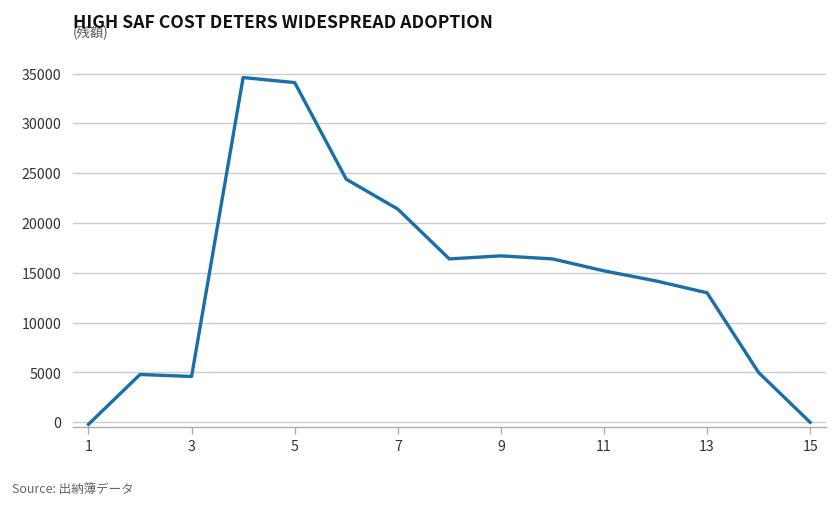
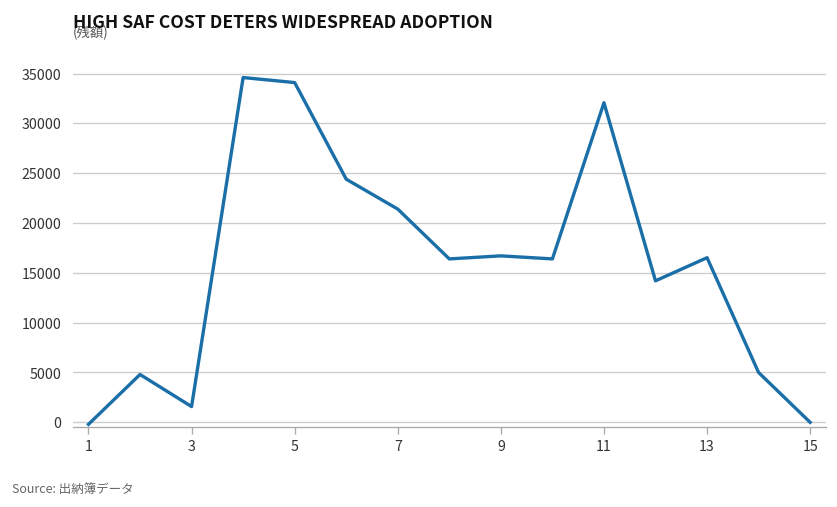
3: 5000 -> 2000
11: 15000 -> 32000
13: 13000 -> 17000
